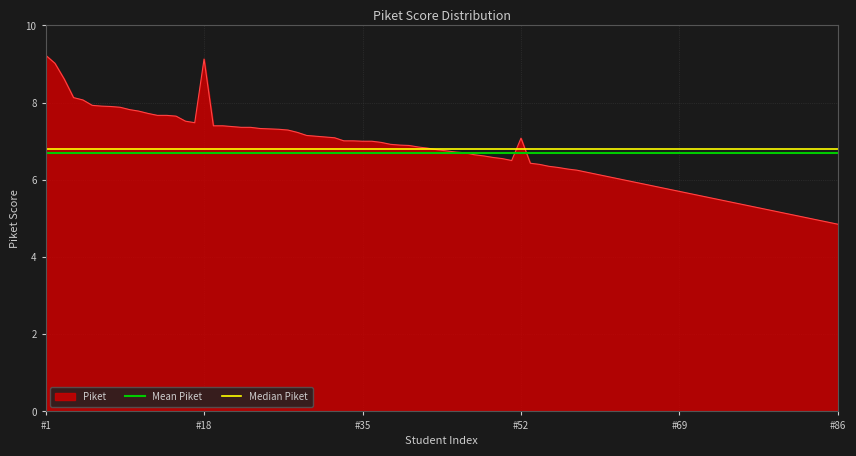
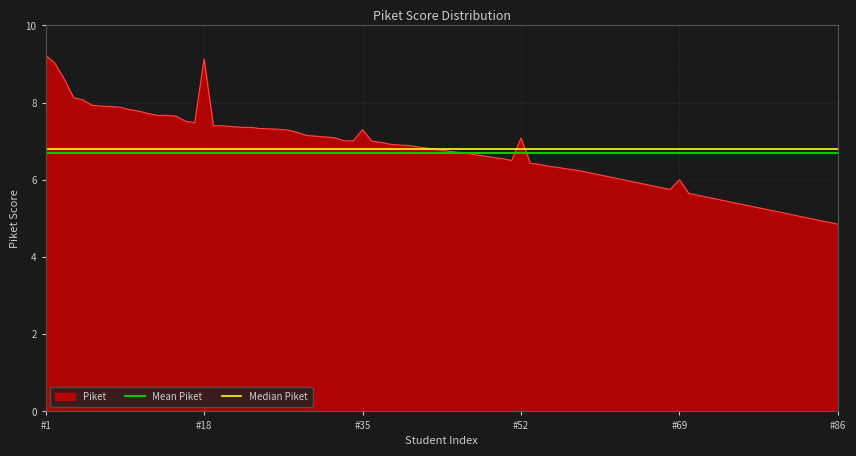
#35: 7.0 -> 7.3
#69: 5.7 -> 6.0
